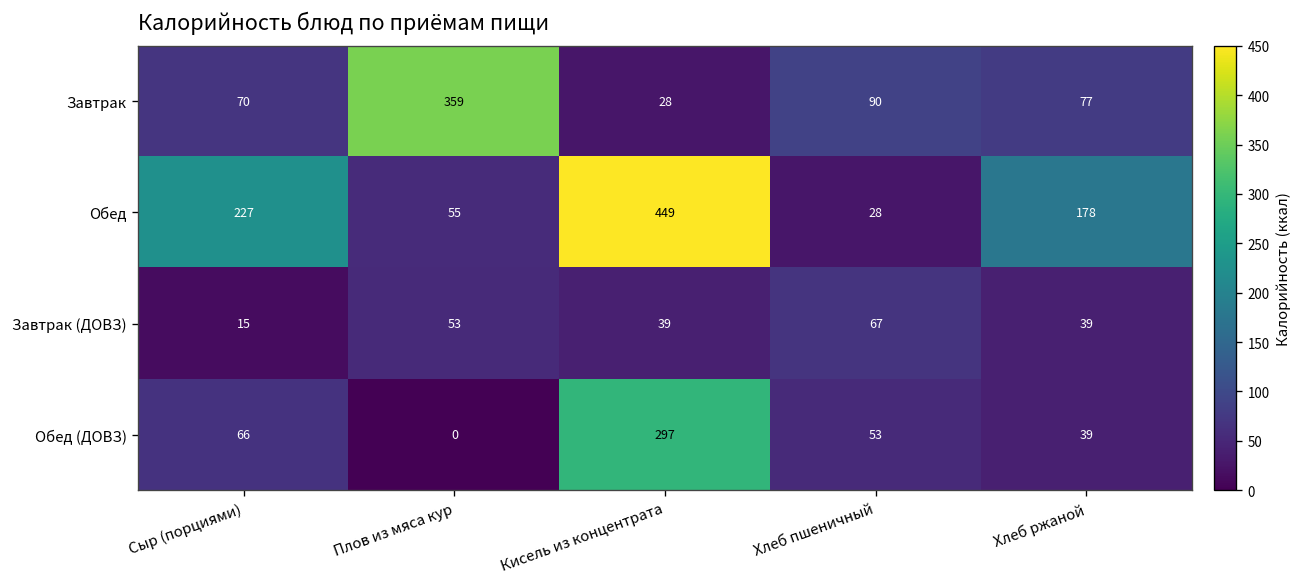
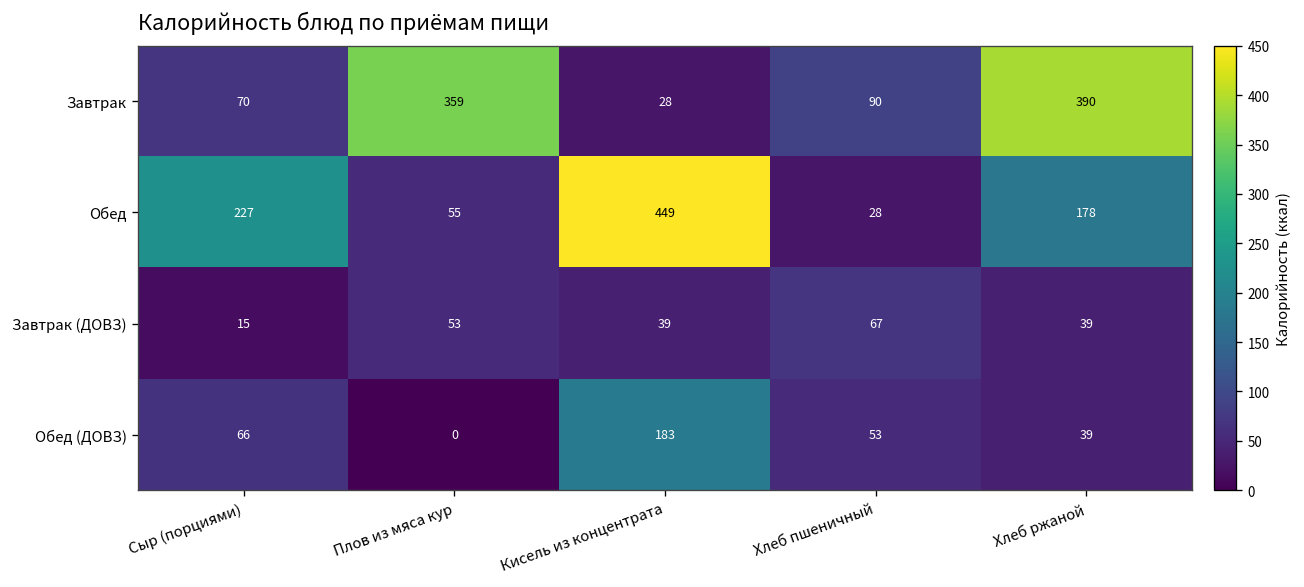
Завтрак, Хлеб ржаной: 77 -> 390
Обед (ДОВЗ), Кисель из концентрата: 297 -> 183
